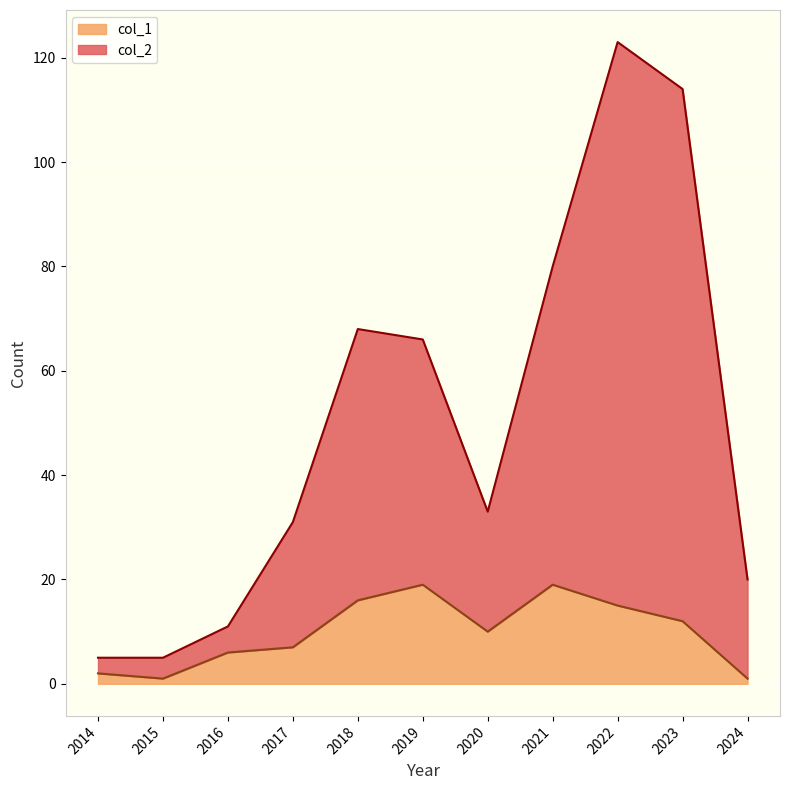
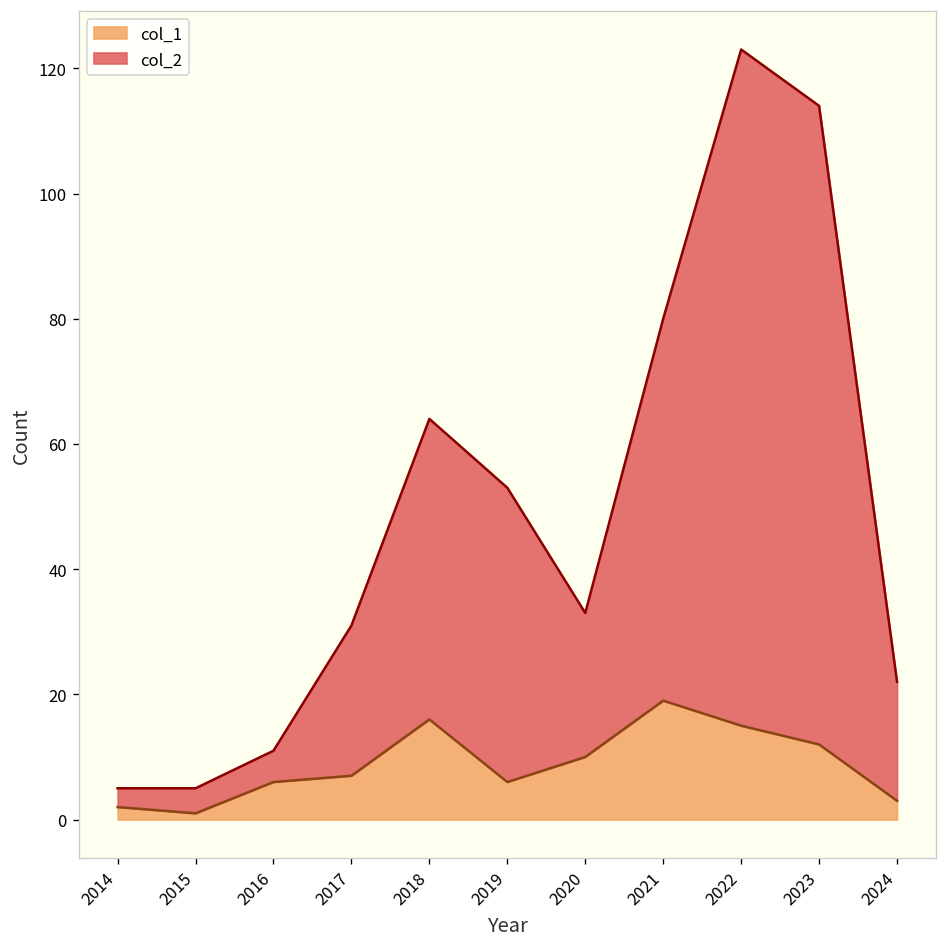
col_2, 2018: 52 -> 48
col_1, 2019: 19 -> 6
col_1, 2024: 1 -> 3
